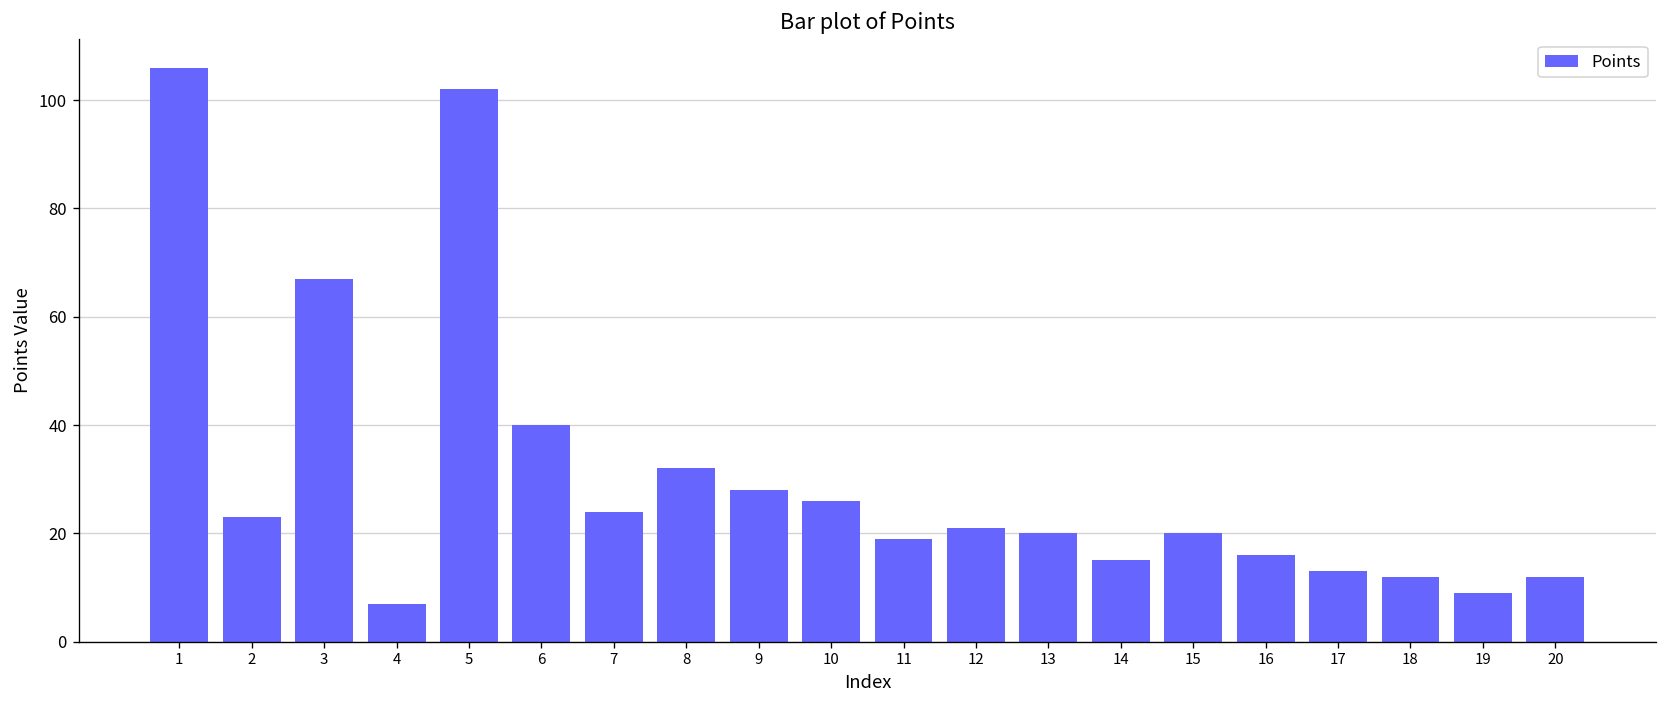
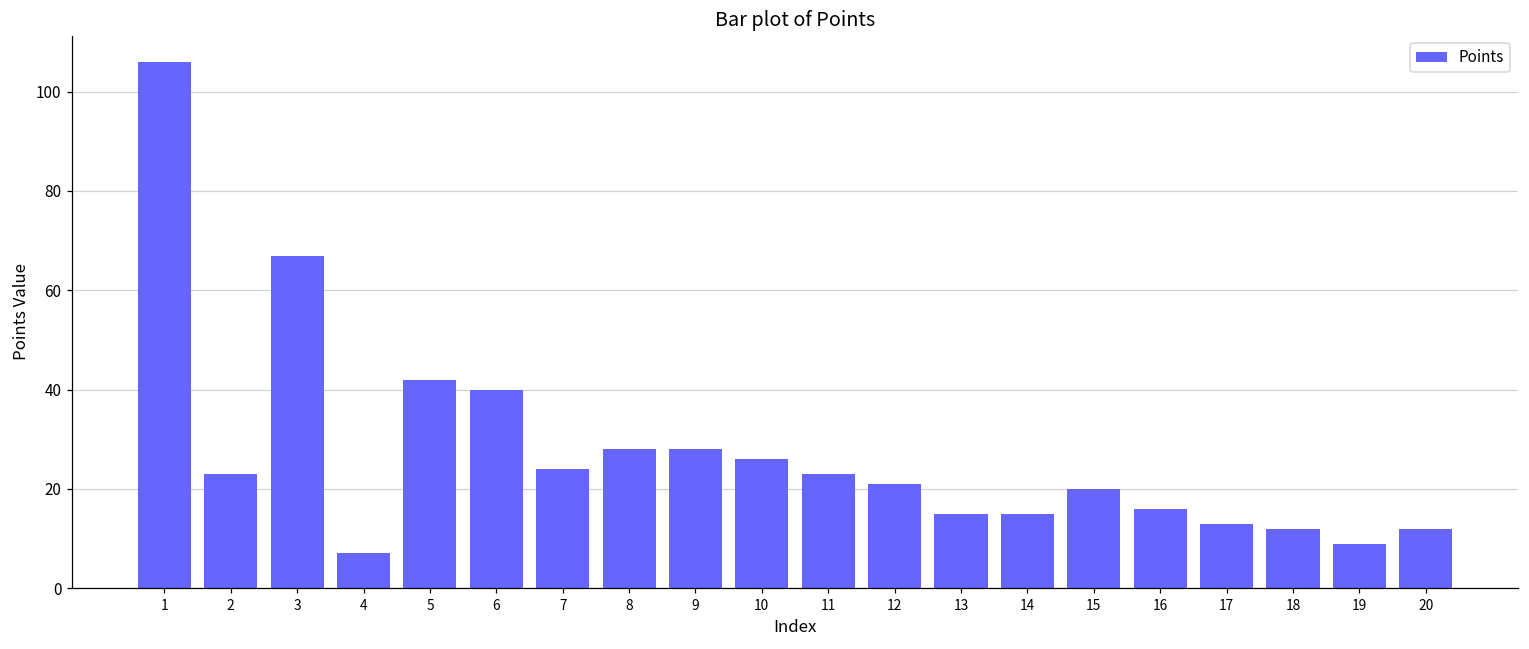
5: 102 -> 42
8: 32 -> 28
11: 19 -> 23
13: 20 -> 15
